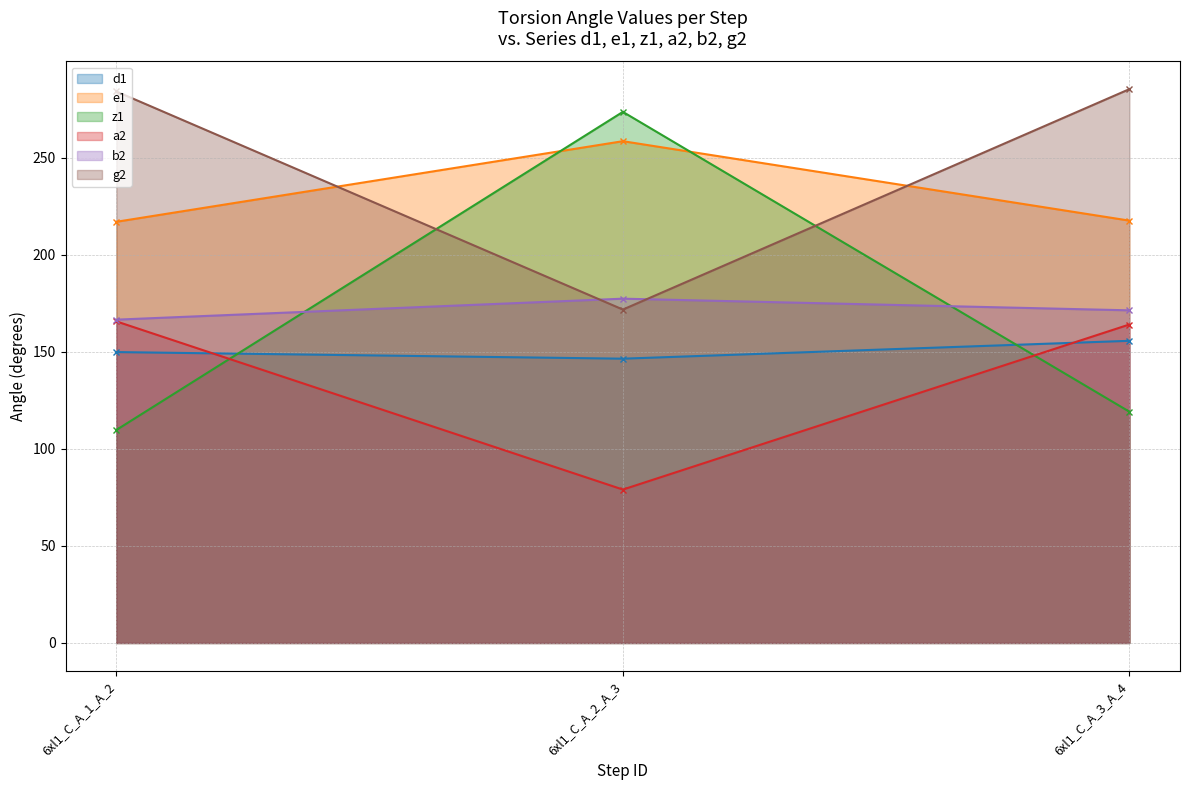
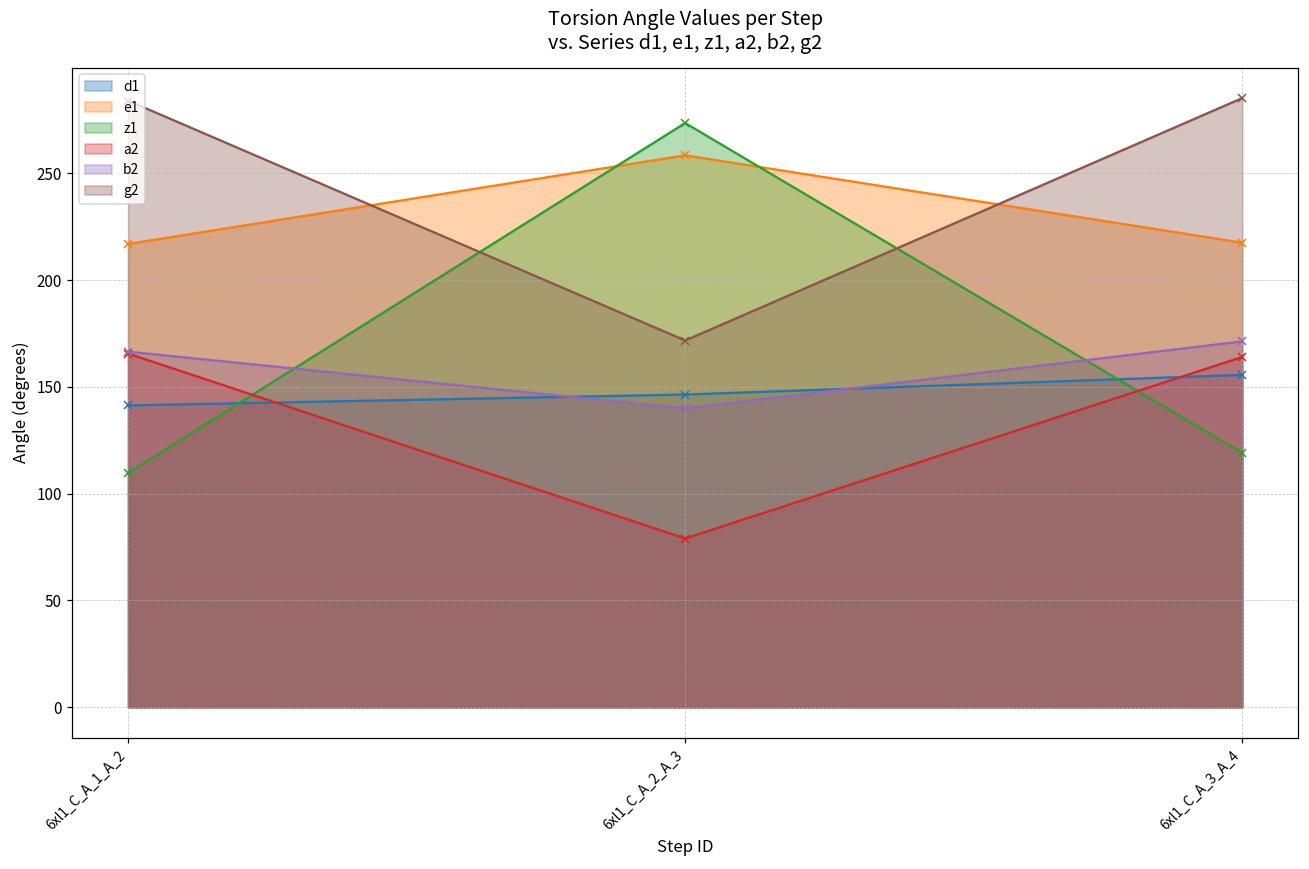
d1, 6xl1_C_A_1_A_2: 150 -> 141
b2, 6xl1_C_A_2_A_3: 177 -> 140
